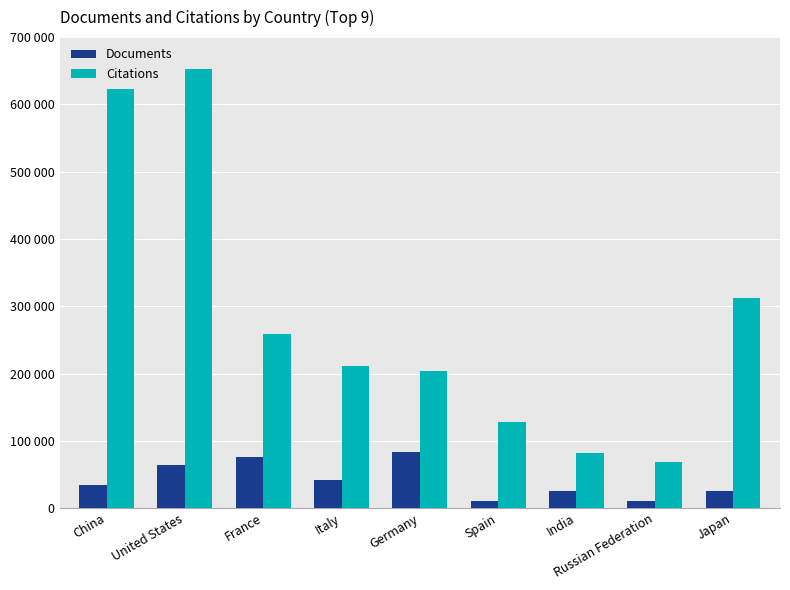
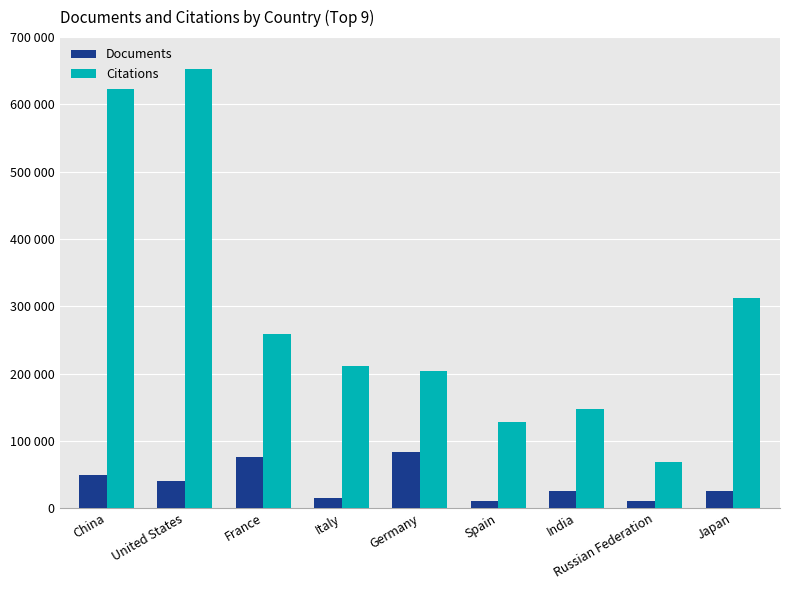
Documents, China: 30000 -> 50000
Documents, United States: 60000 -> 40000
Documents, Italy: 40000 -> 10000
Citations, India: 80000 -> 150000
